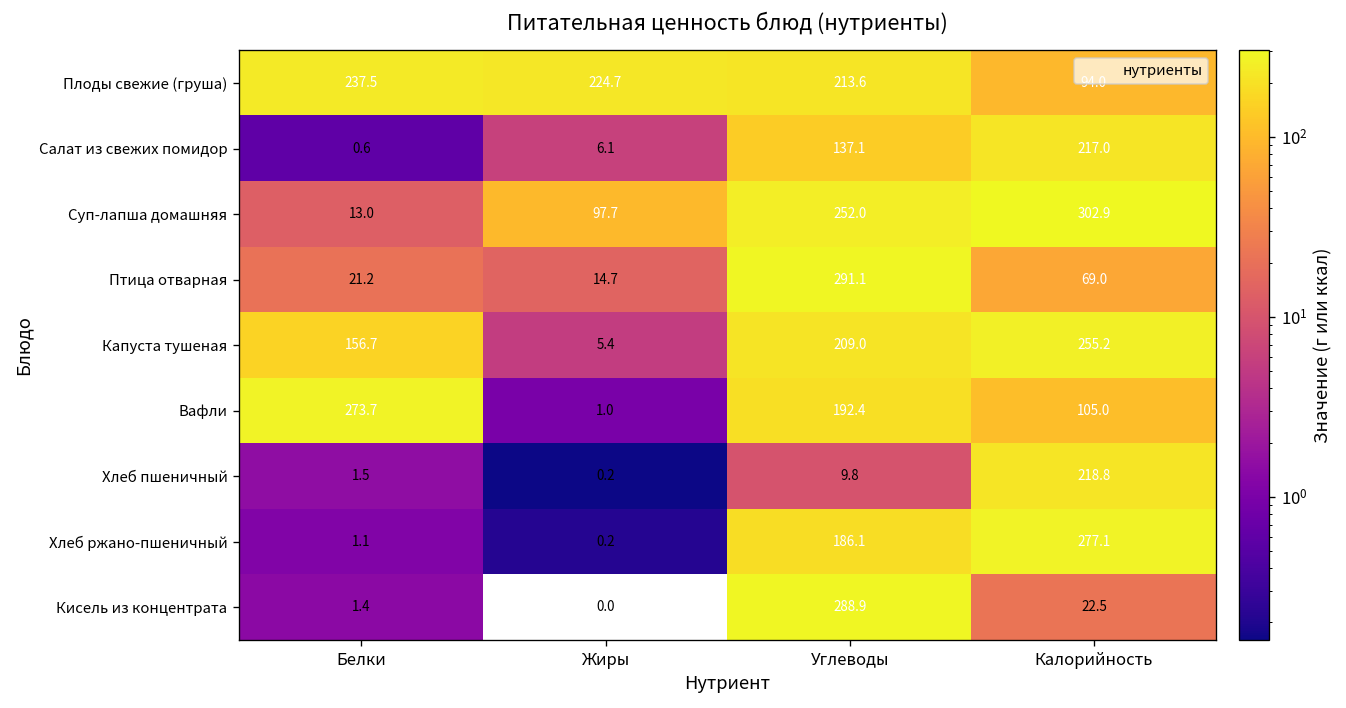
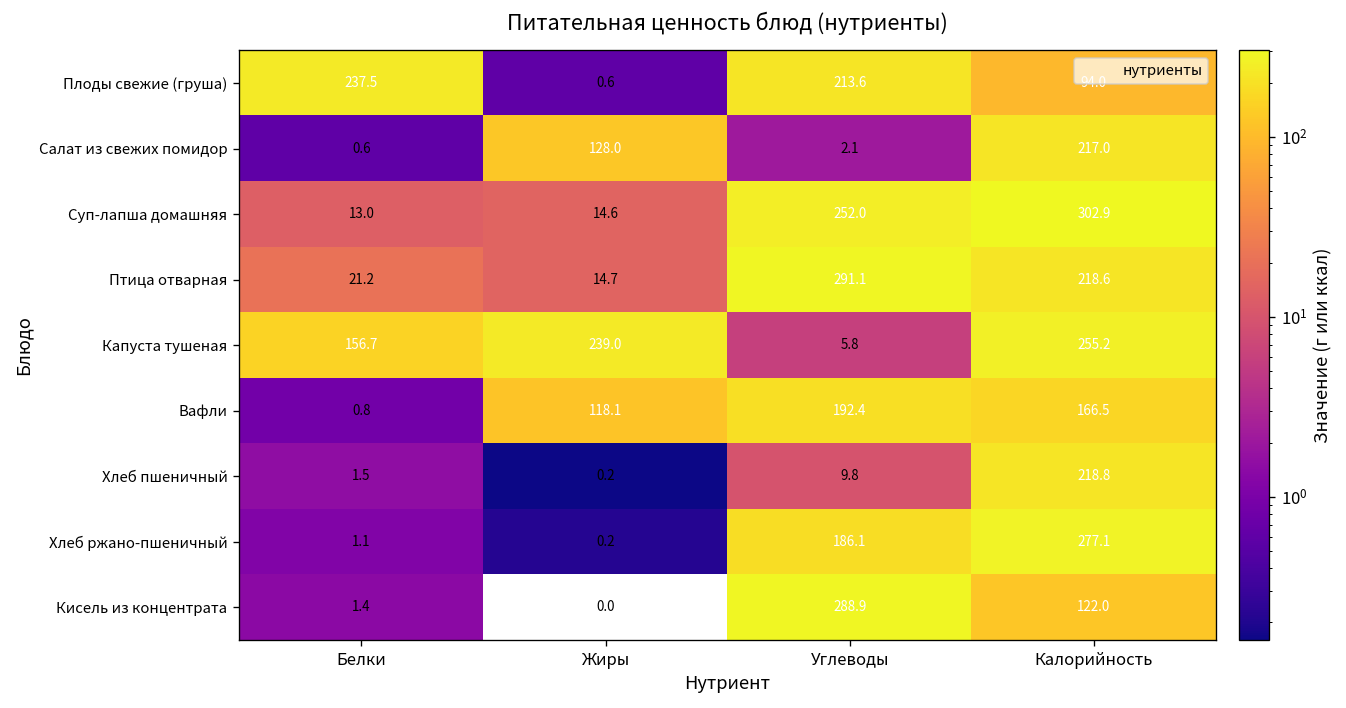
Плоды свежие (груша), Жиры: 224.7 -> 0.6
Салат из свежих помидор, Жиры: 6.1 -> 128.0
Салат из свежих помидор, Углеводы: 137.1 -> 2.1
Суп-лапша домашняя, Жиры: 97.7 -> 14.6
Птица отварная, Калорийность: 69.0 -> 218.6
Капуста тушеная, Жиры: 5.4 -> 239.0
Капуста тушеная, Углеводы: 209.0 -> 5.8
Вафли, Белки: 273.7 -> 0.8
Вафли, Жиры: 1.0 -> 118.1
Вафли, Калорийность: 105.0 -> 166.5
Кисель из концентрата, Калорийность: 22.5 -> 122.0
